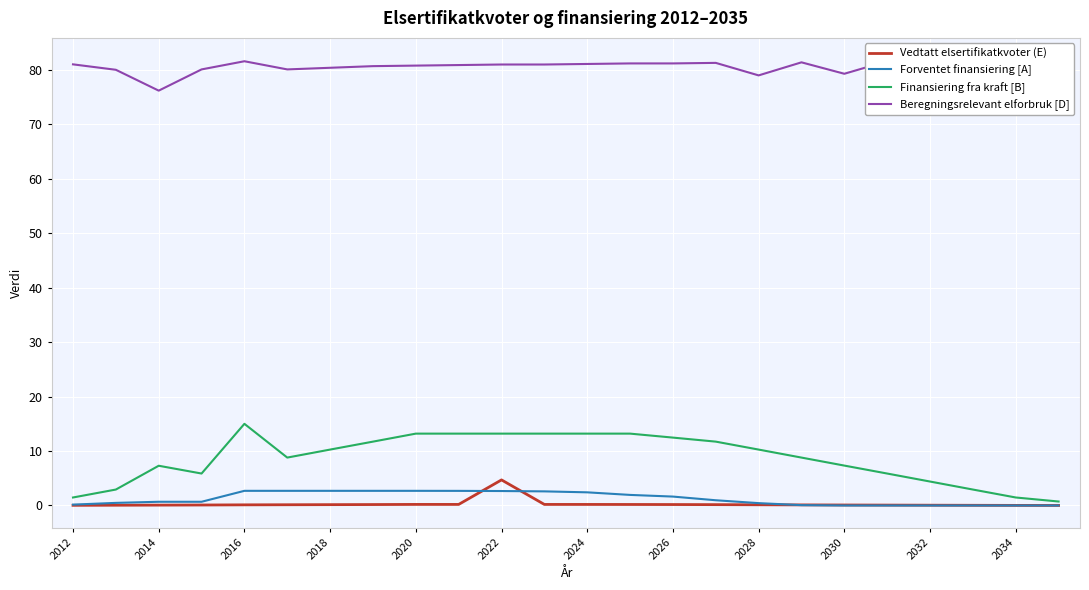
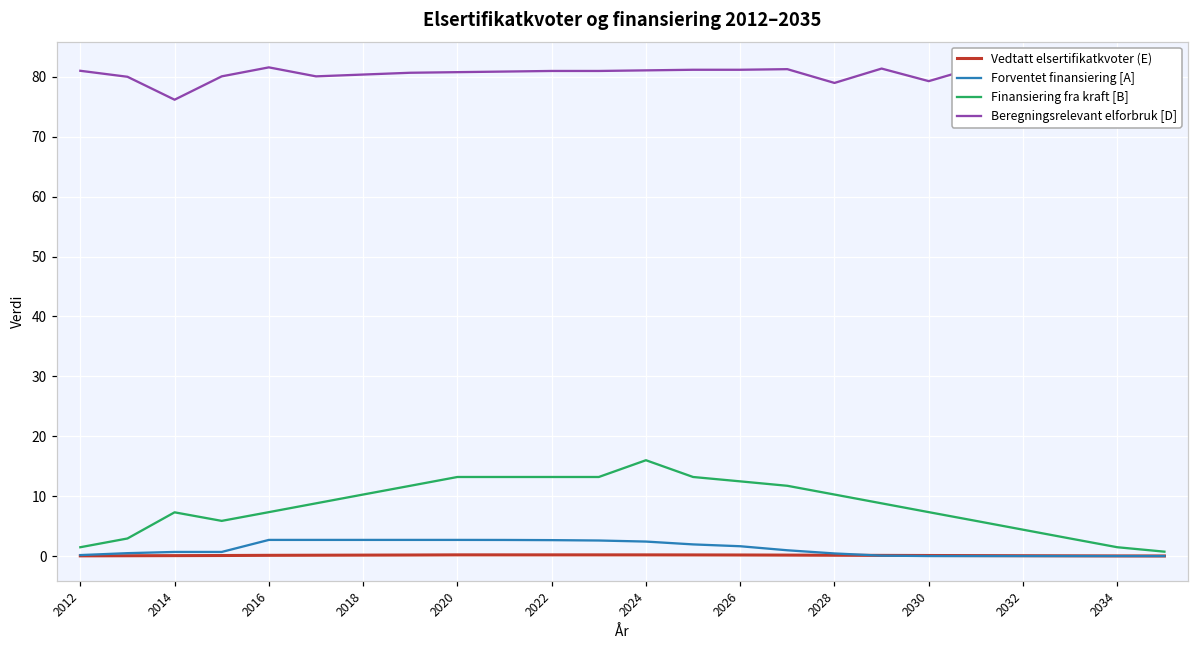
Finansiering fra kraft [B], 2016: 15 -> 7
Vedtatt elsertifikatkvoter (E), 2022: 5 -> 0
Finansiering fra kraft [B], 2024: 13 -> 16
